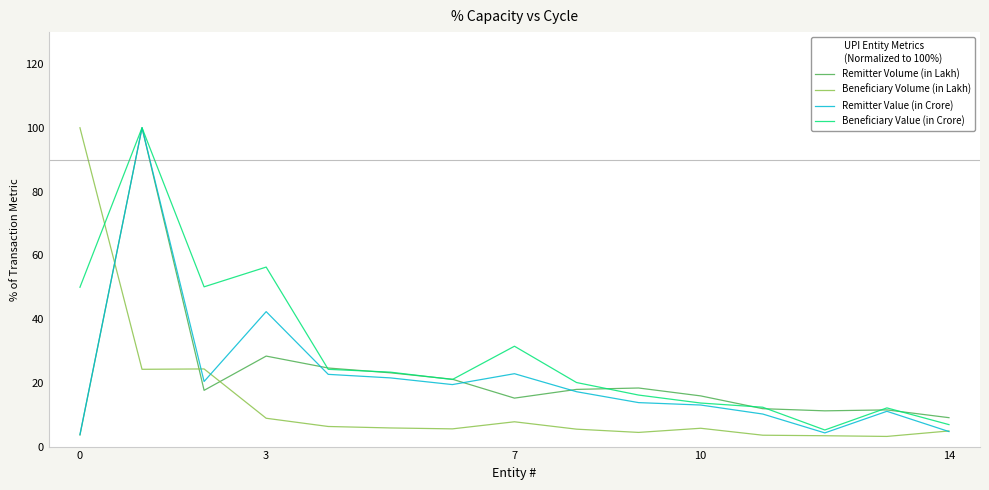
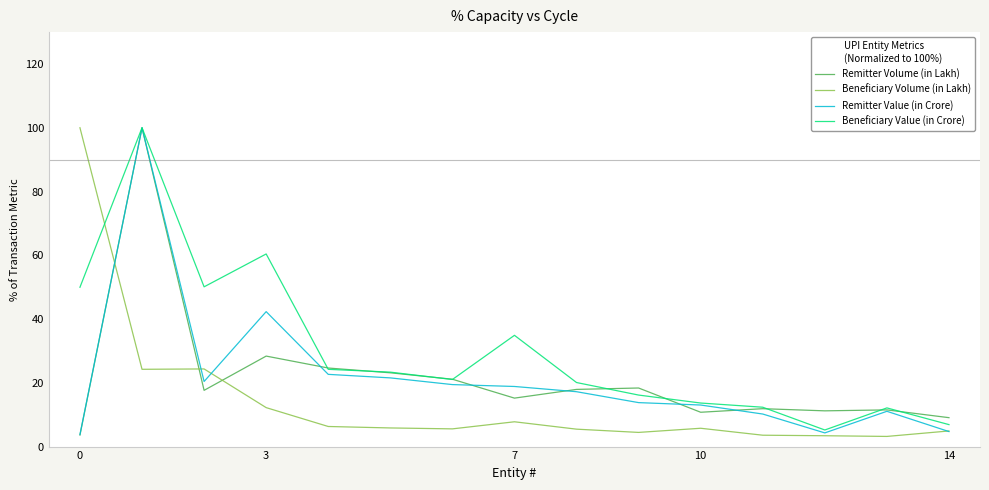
Beneficiary Volume (in Lakh), 3: 9 -> 12
Beneficiary Value (in Crore), 3: 56 -> 60
Remitter Value (in Crore), 7: 23 -> 19
Beneficiary Value (in Crore), 7: 31 -> 35
Remitter Volume (in Lakh), 10: 16 -> 11
